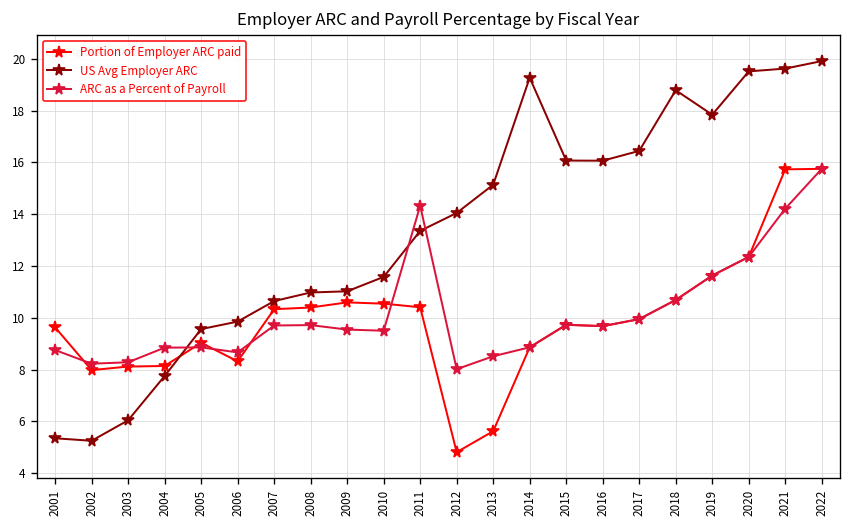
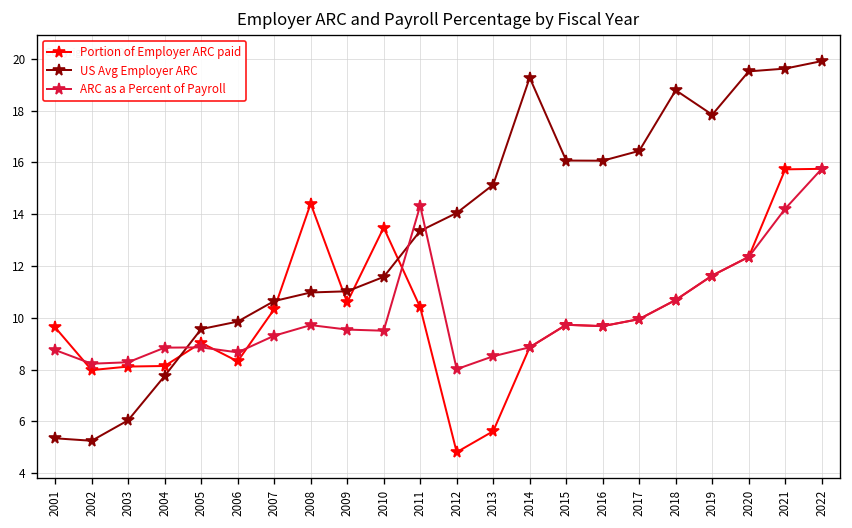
ARC as a Percent of Payroll, 2007: 9.7 -> 9.3
Portion of Employer ARC paid, 2008: 10.4 -> 14.4
Portion of Employer ARC paid, 2010: 10.5 -> 13.5
